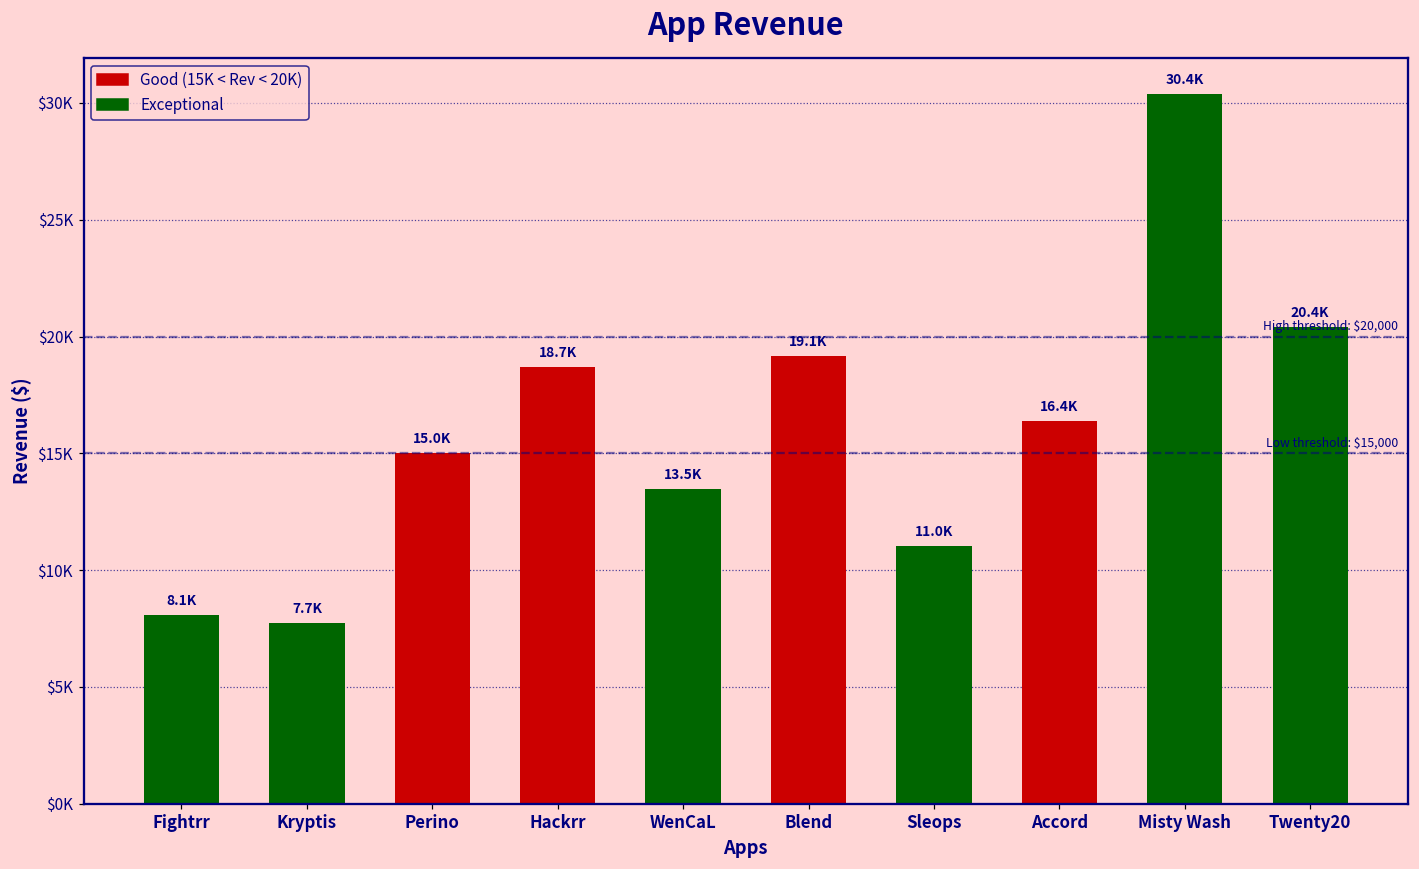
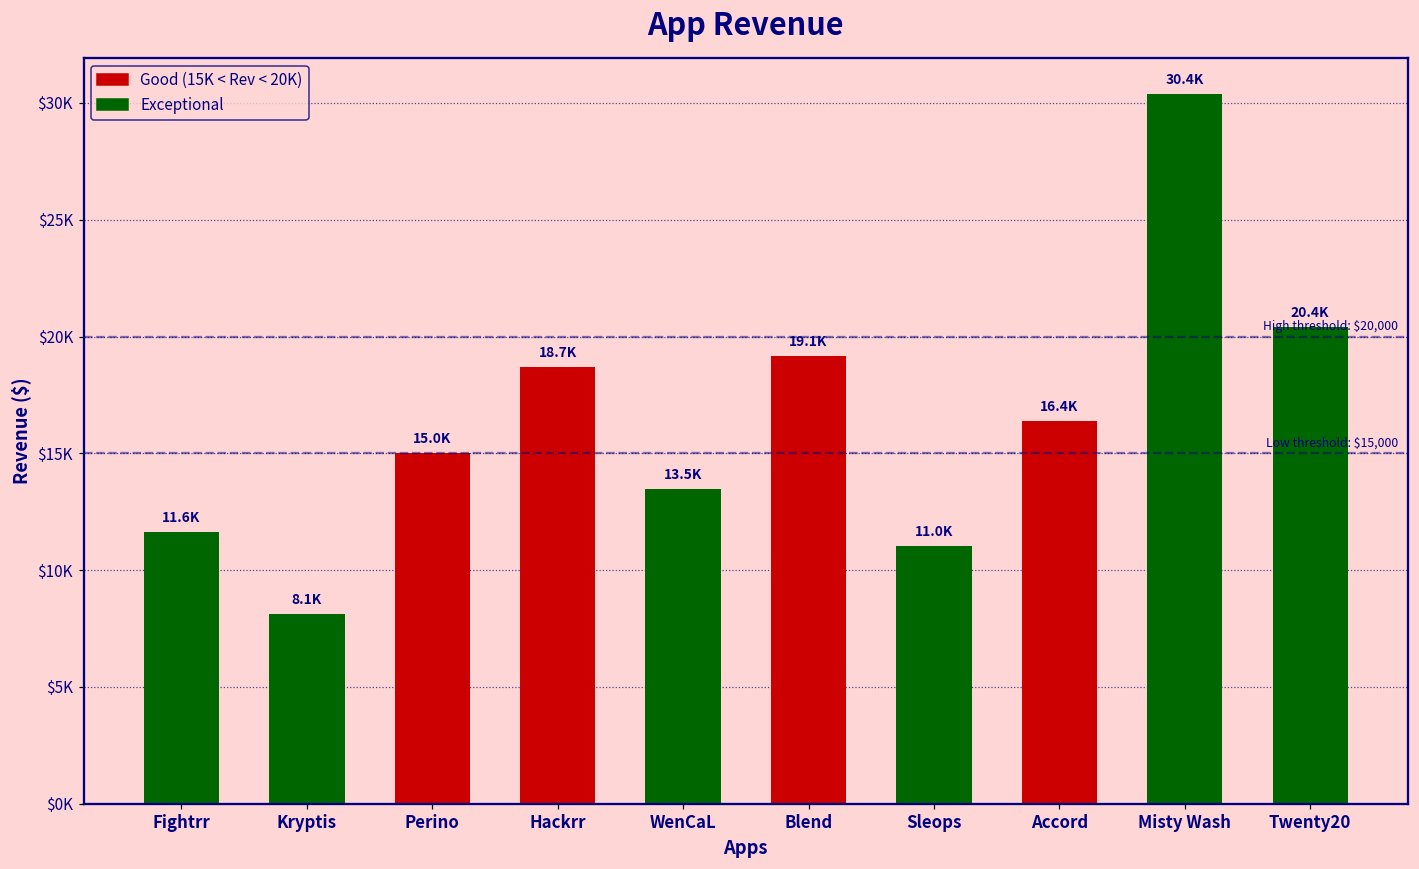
Fightrr: 8.1K -> 11.6K
Kryptis: 7.7K -> 8.1K
